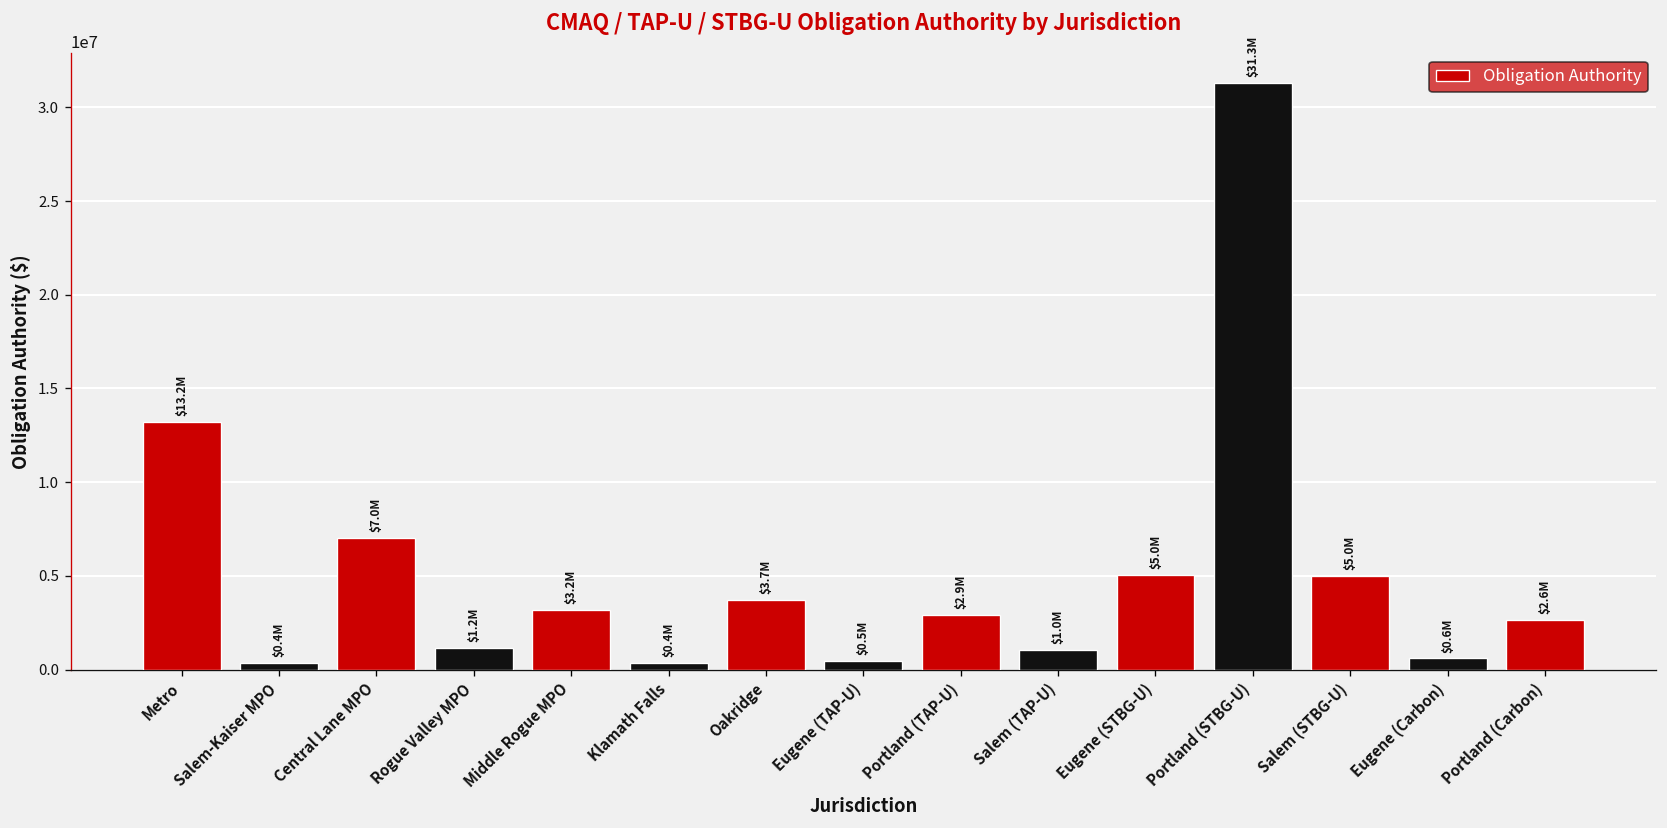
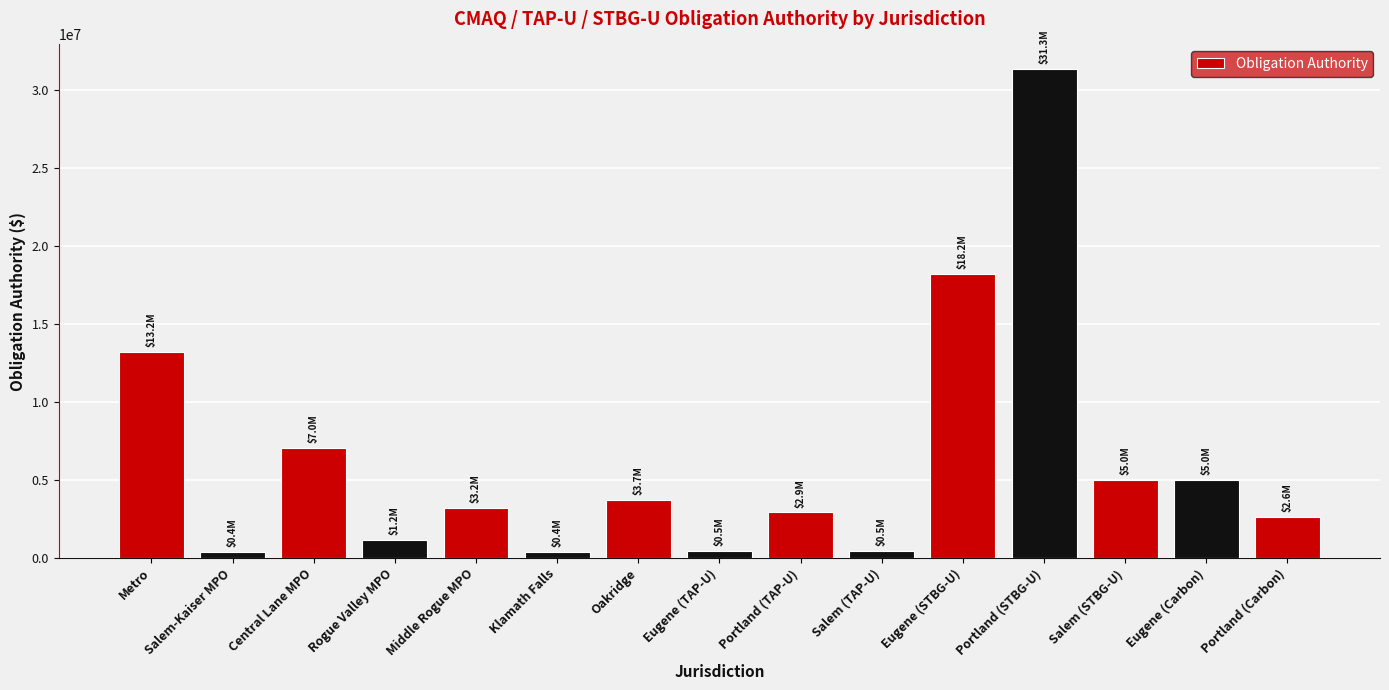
Salem (TAP-U): $1.0M -> $0.5M
Eugene (STBG-U): $5.0M -> $18.2M
Eugene (Carbon): $0.6M -> $5.0M
